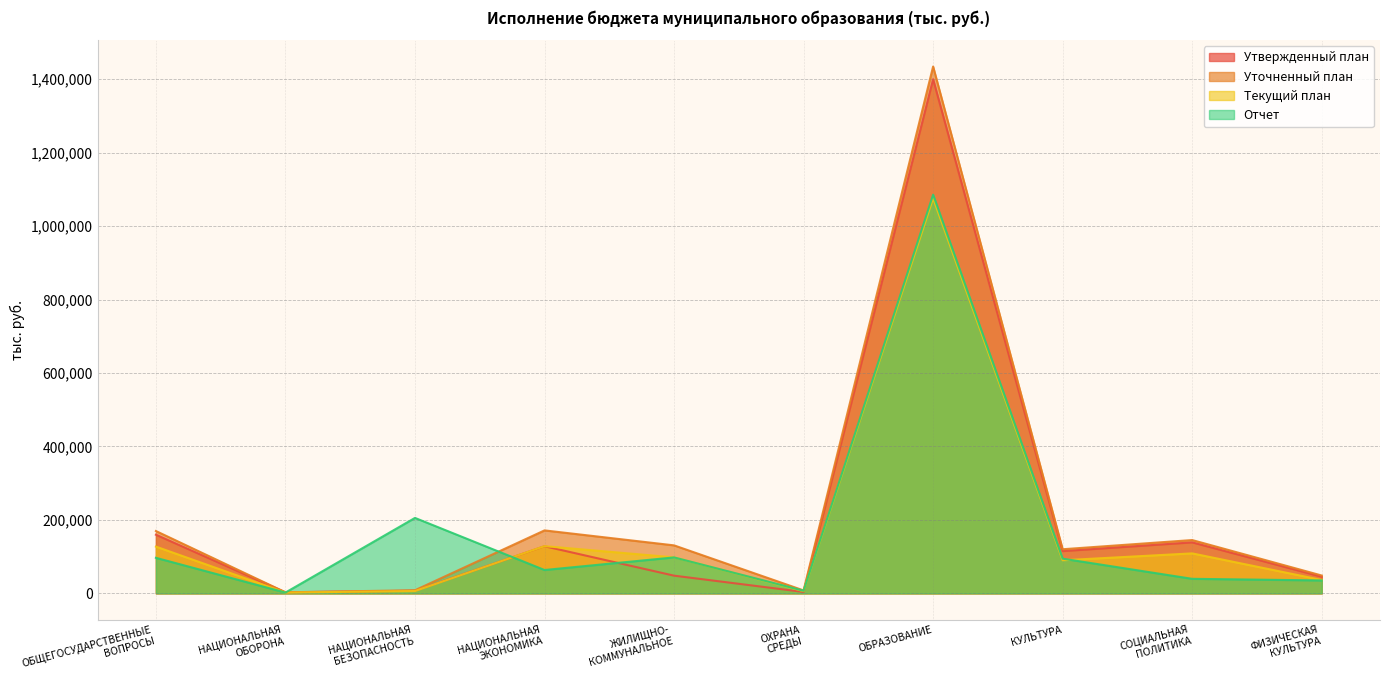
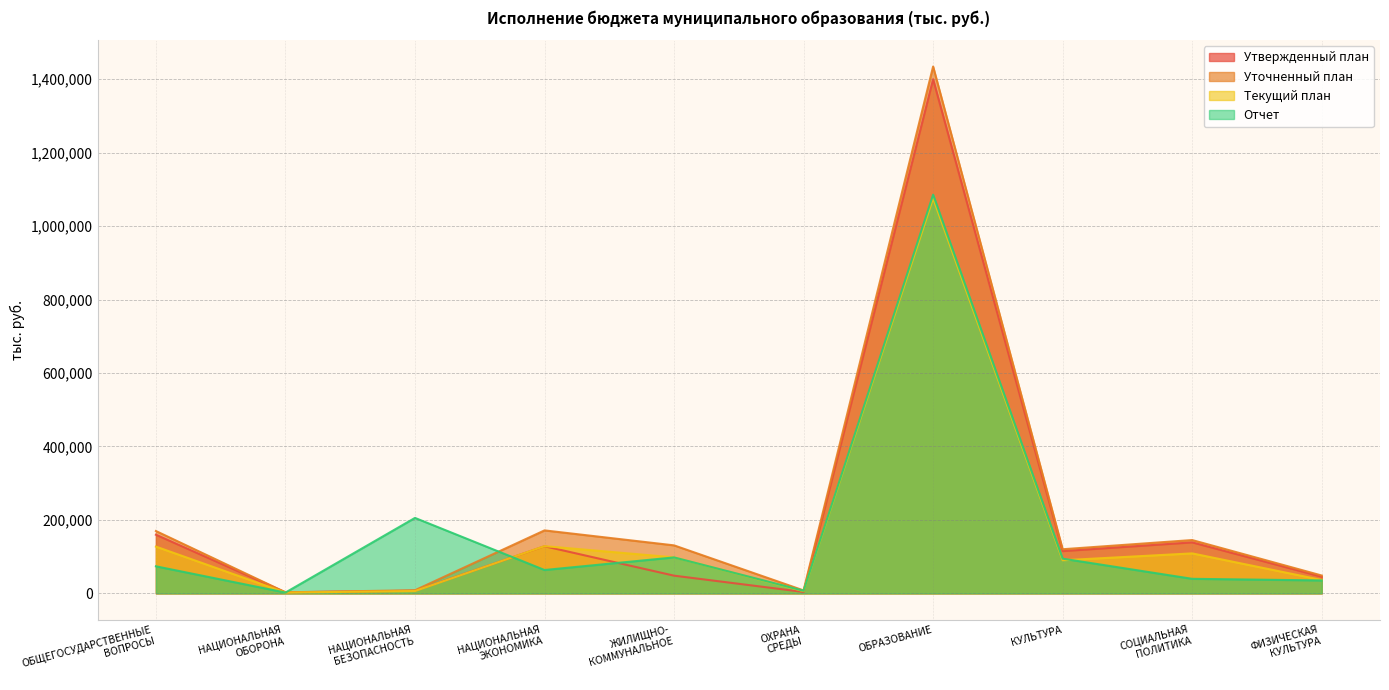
Отчет, ОБЩЕГОСУДАРСТВЕННЫЕ ВОПРОСЫ: 100,000 -> 70,000
